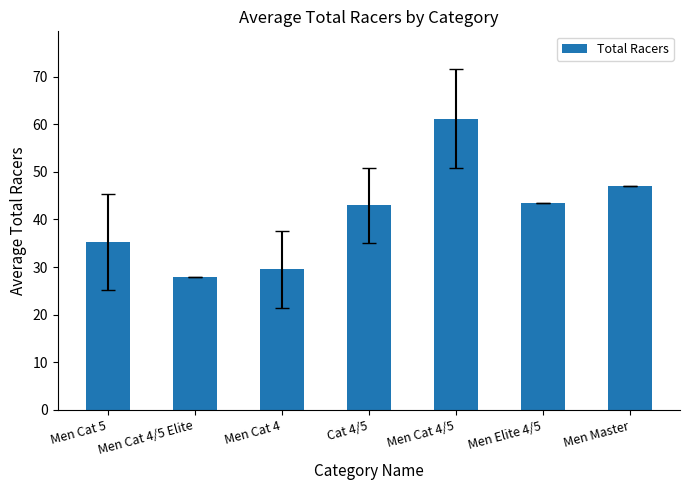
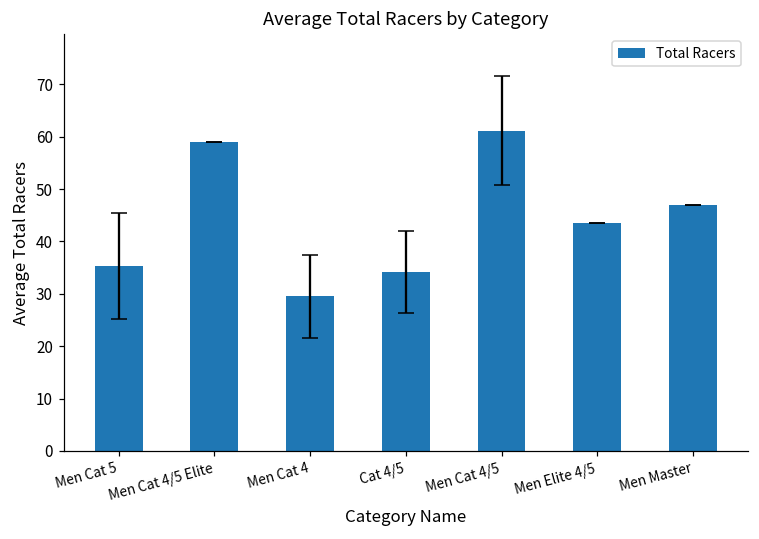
Total Racers, Men Cat 4/5 Elite: 28 -> 59
Total Racers, Cat 4/5: 43 -> 34
